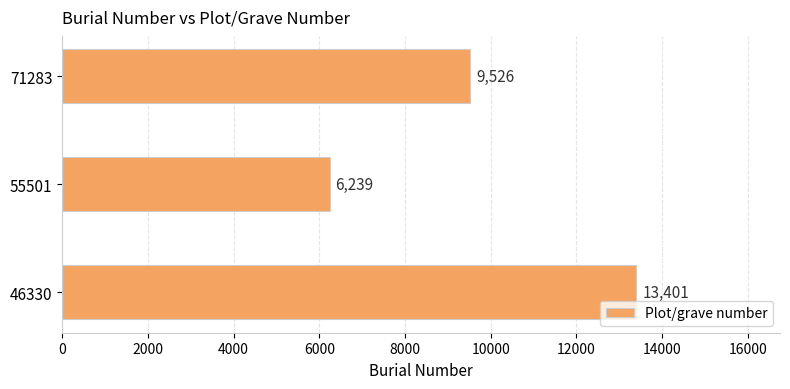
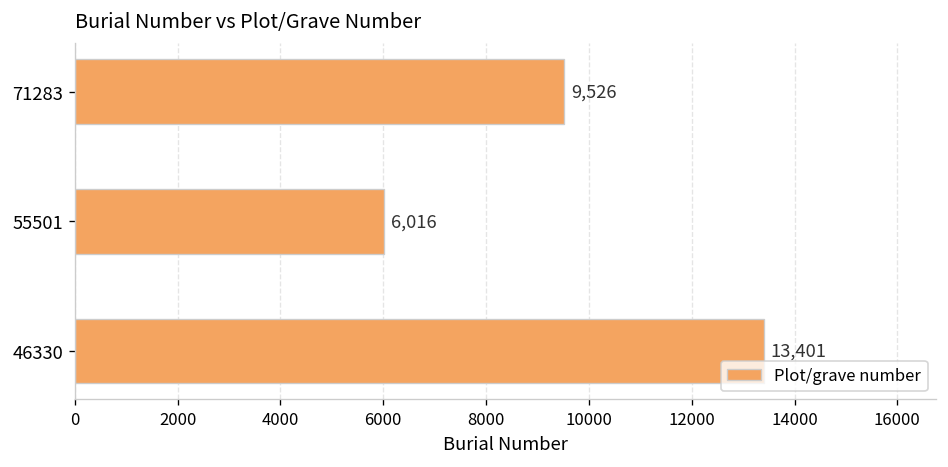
55501: 6,239 -> 6,016
